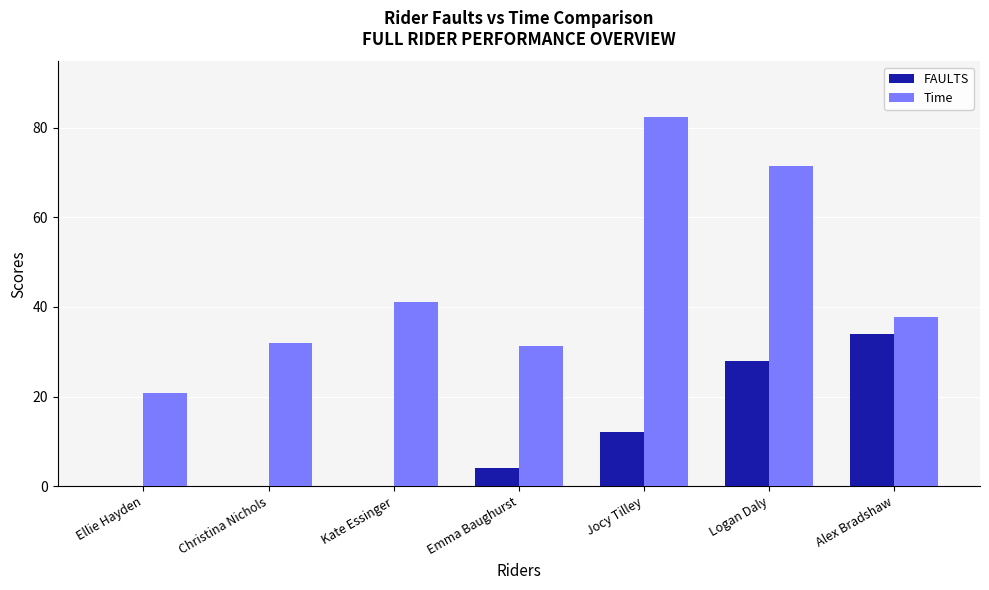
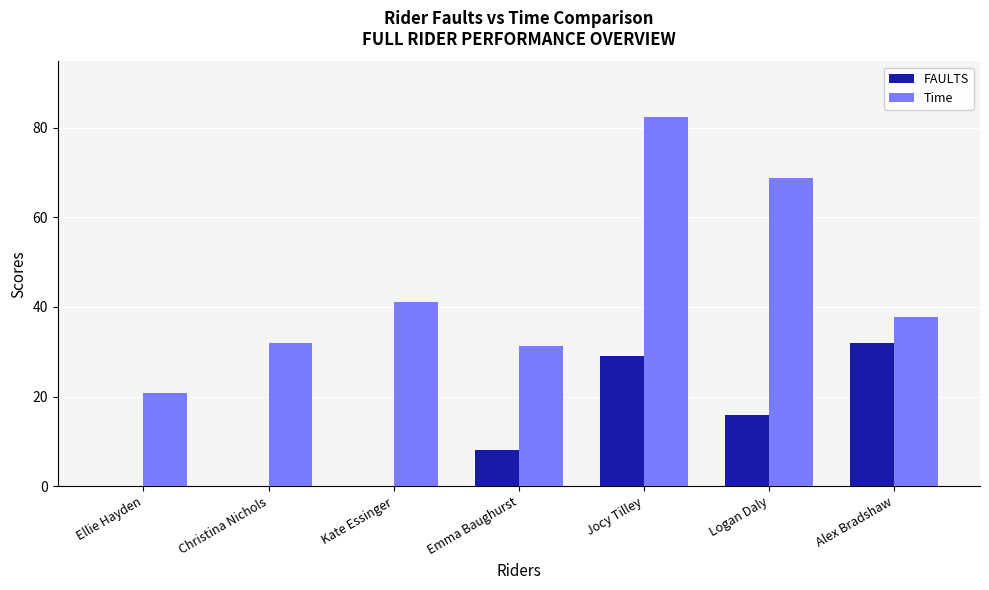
FAULTS, Emma Baughurst: 4 -> 8
FAULTS, Jocy Tilley: 12 -> 29
FAULTS, Logan Daly: 28 -> 16
Time, Logan Daly: 71 -> 69
FAULTS, Alex Bradshaw: 34 -> 32
